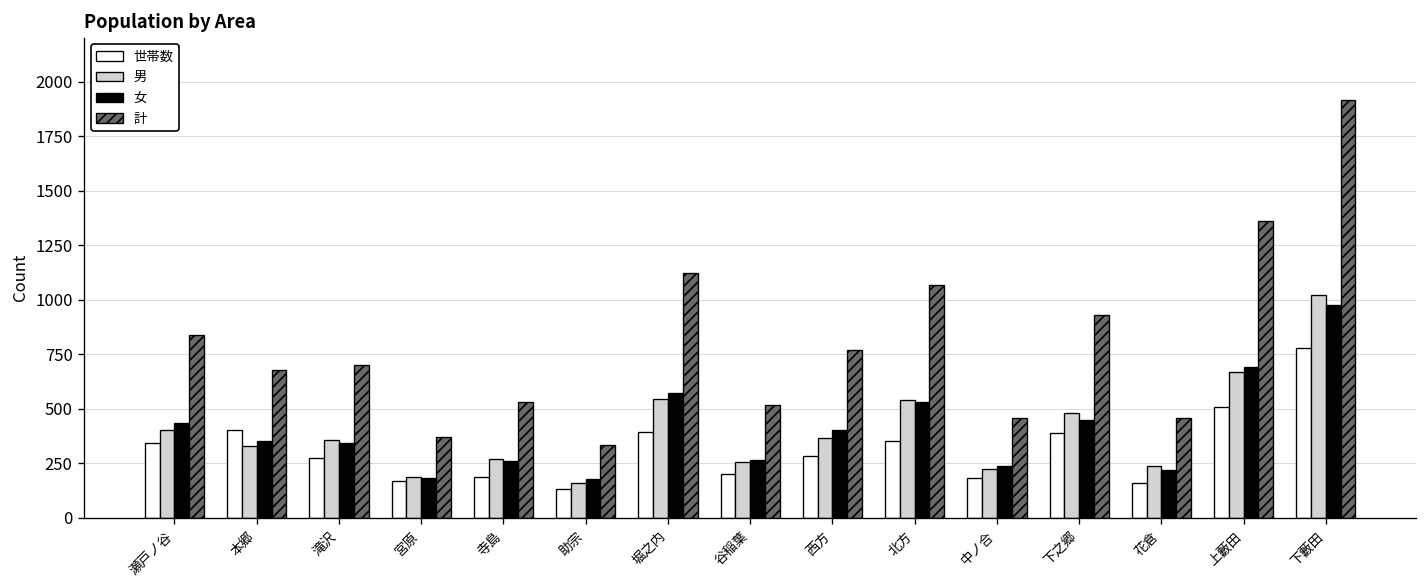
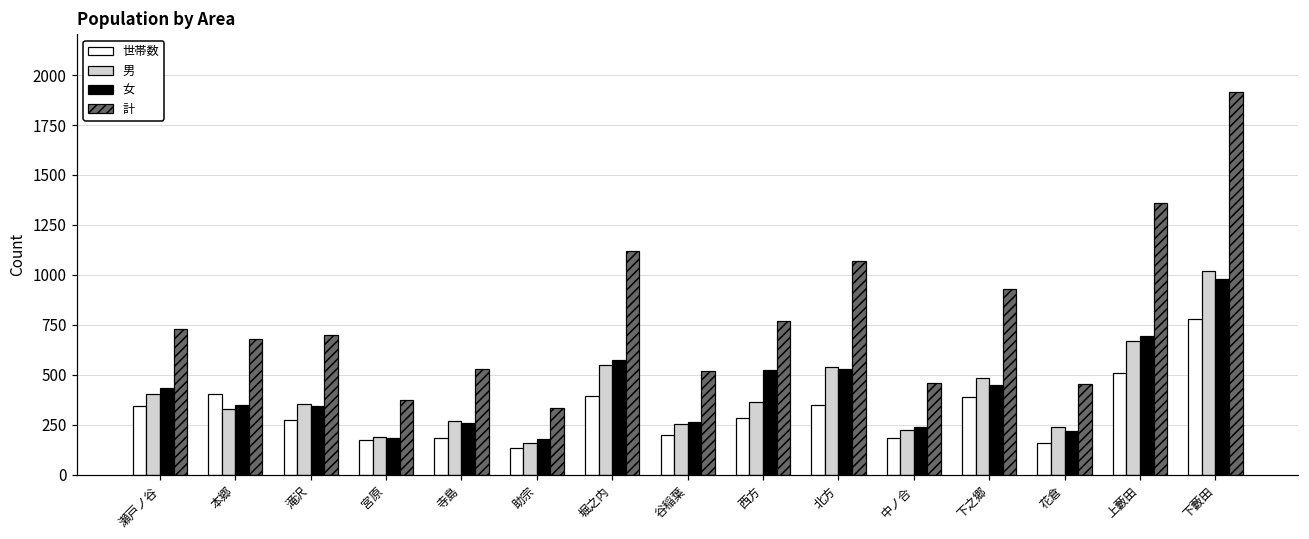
計, 瀬戸ノ谷: 840 -> 730
女, 西方: 400 -> 530
